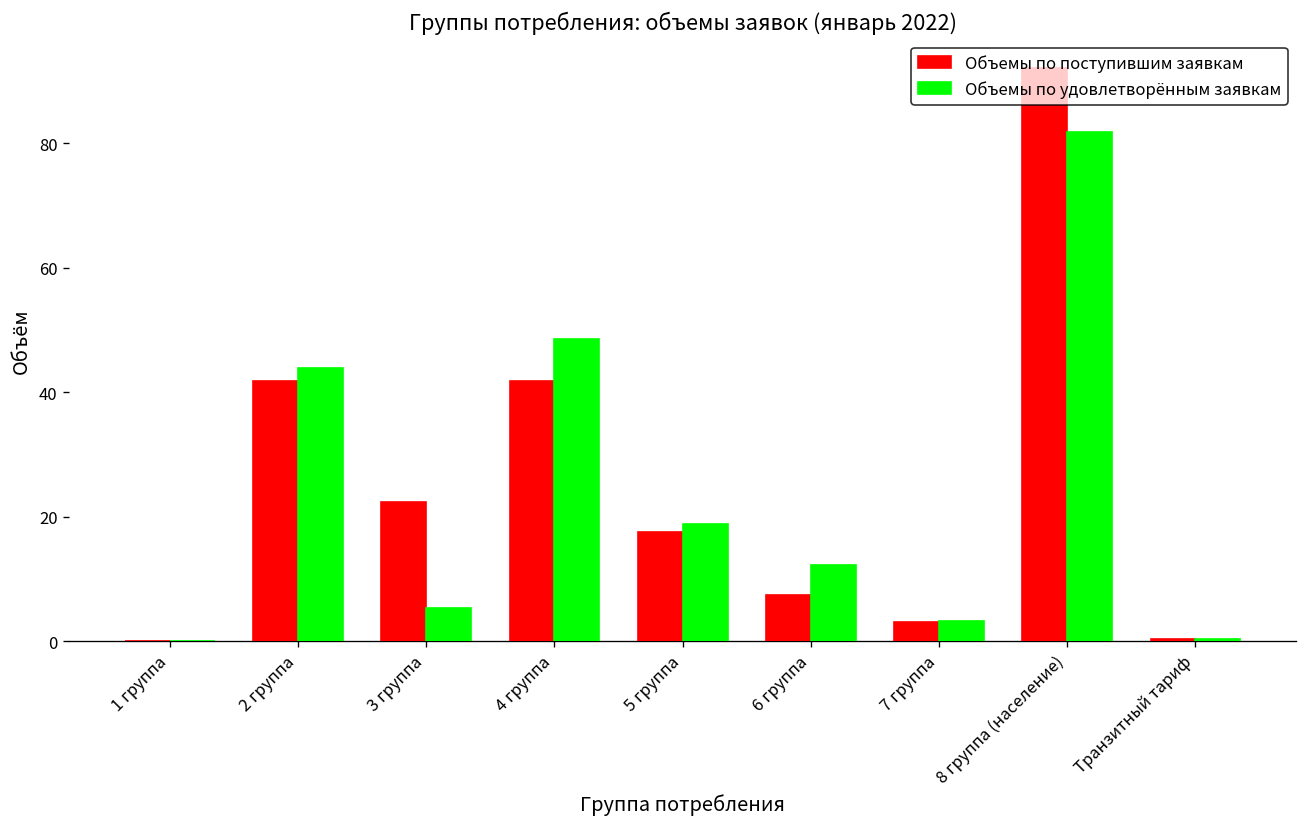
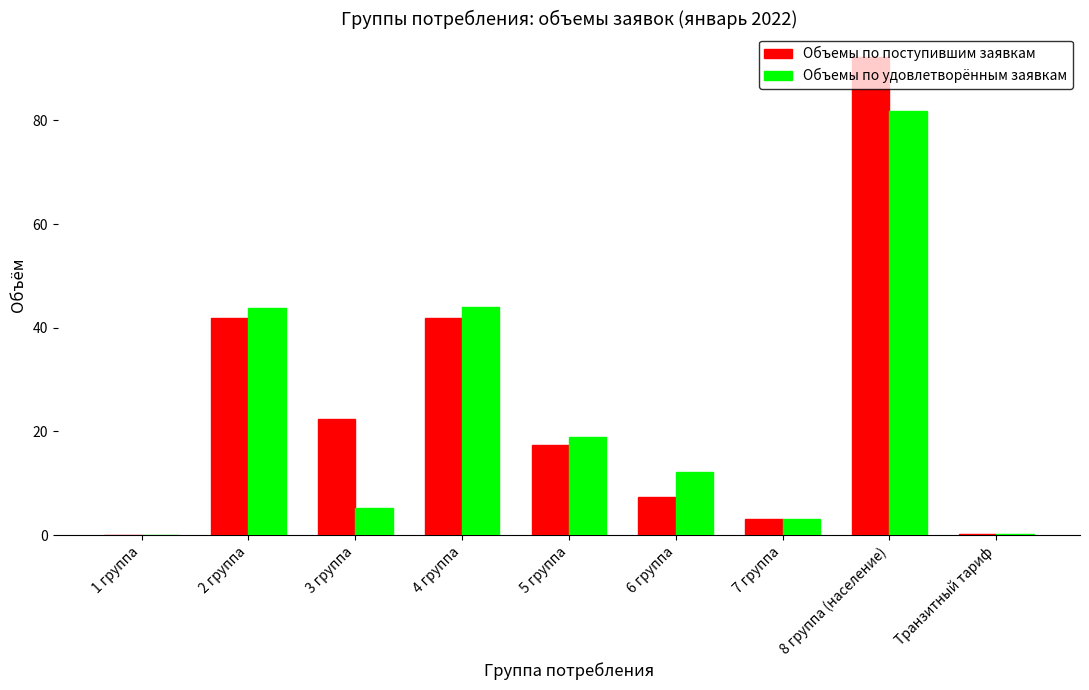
Объемы по удовлетворённым заявкам, 4 группа: 49 -> 44
